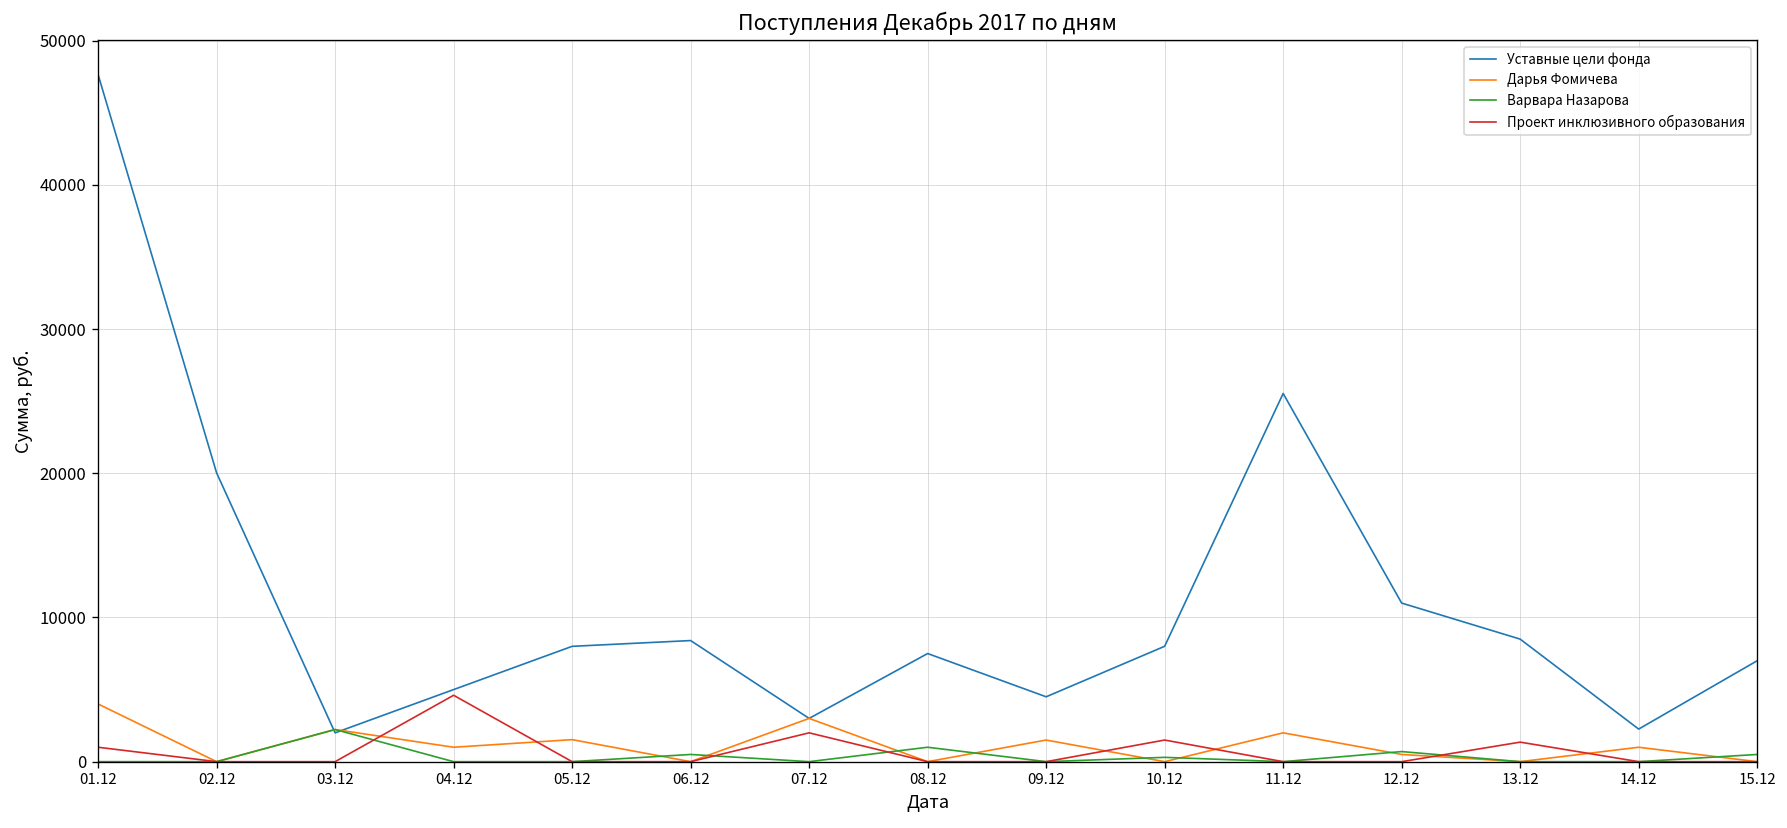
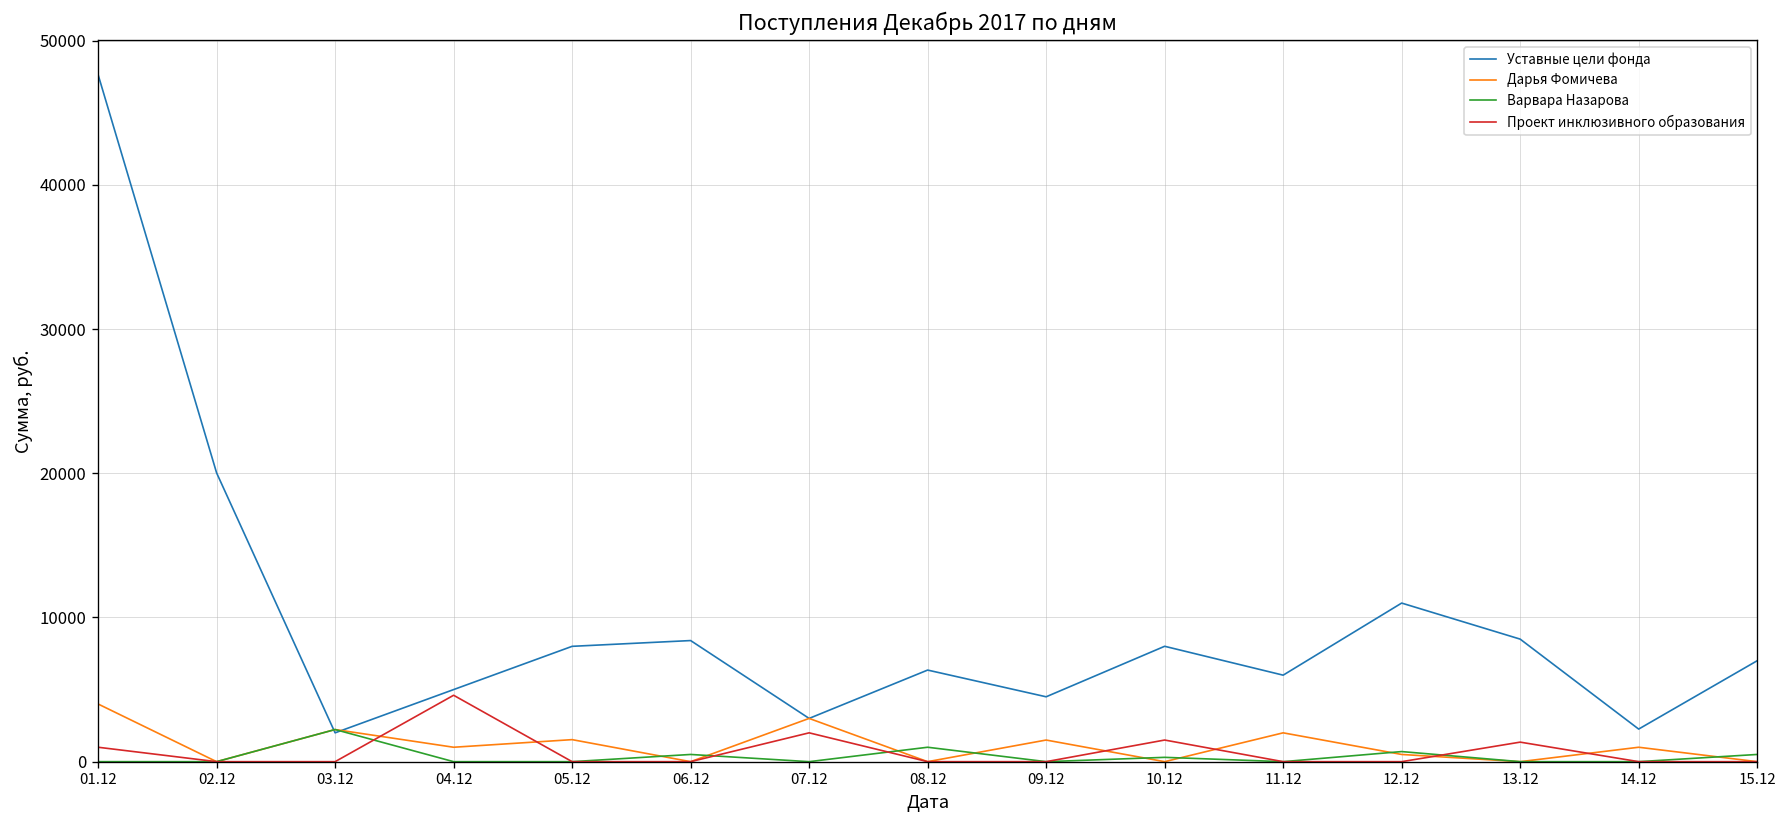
Уставные цели фонда, 08.12: 7500 -> 6400
Уставные цели фонда, 11.12: 25500 -> 6000
